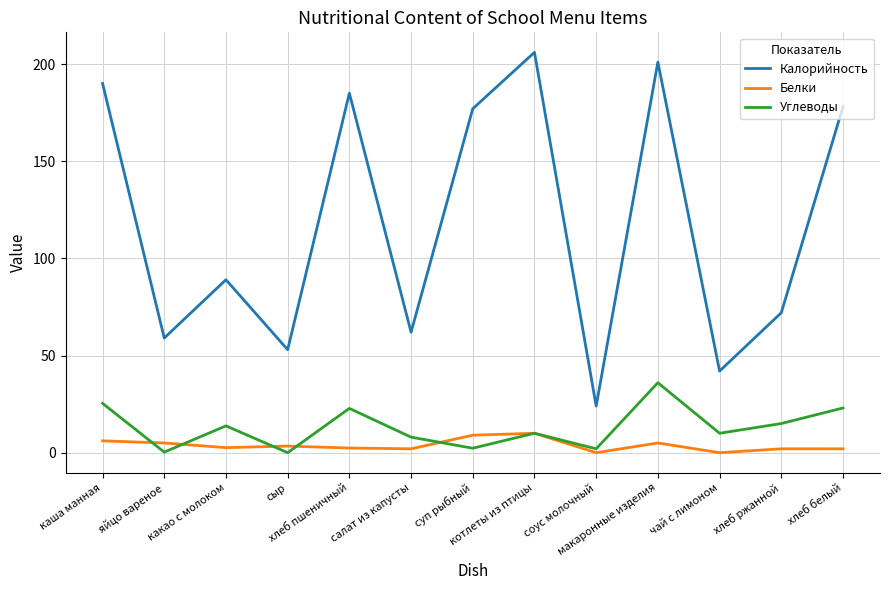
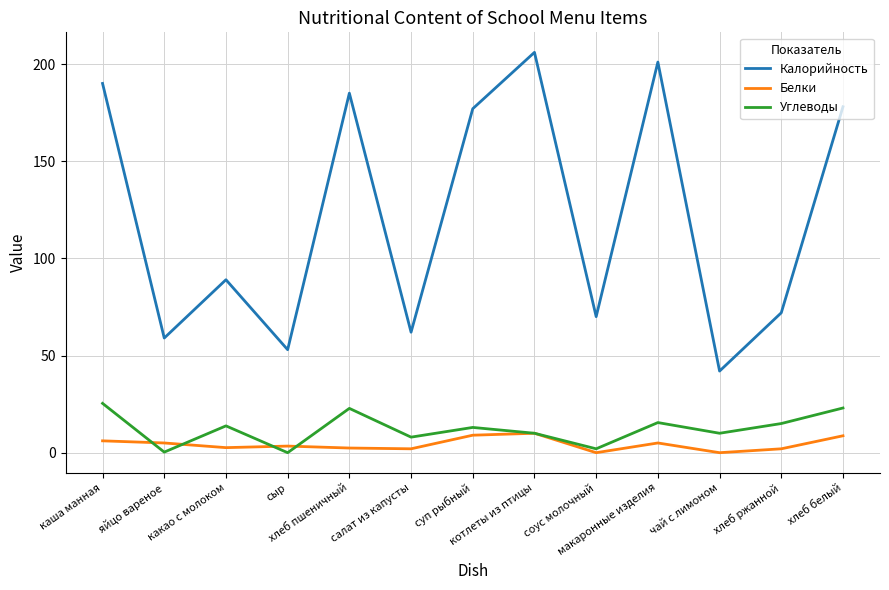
Углеводы, суп рыбный: 2 -> 13
Калорийность, соус молочный: 24 -> 70
Углеводы, макаронные изделия: 36 -> 16
Белки, хлеб белый: 2 -> 9
